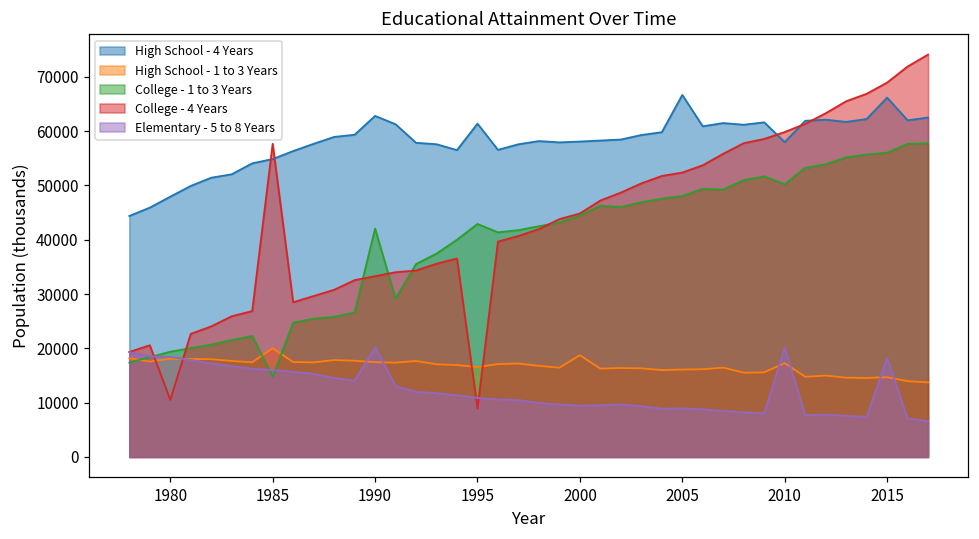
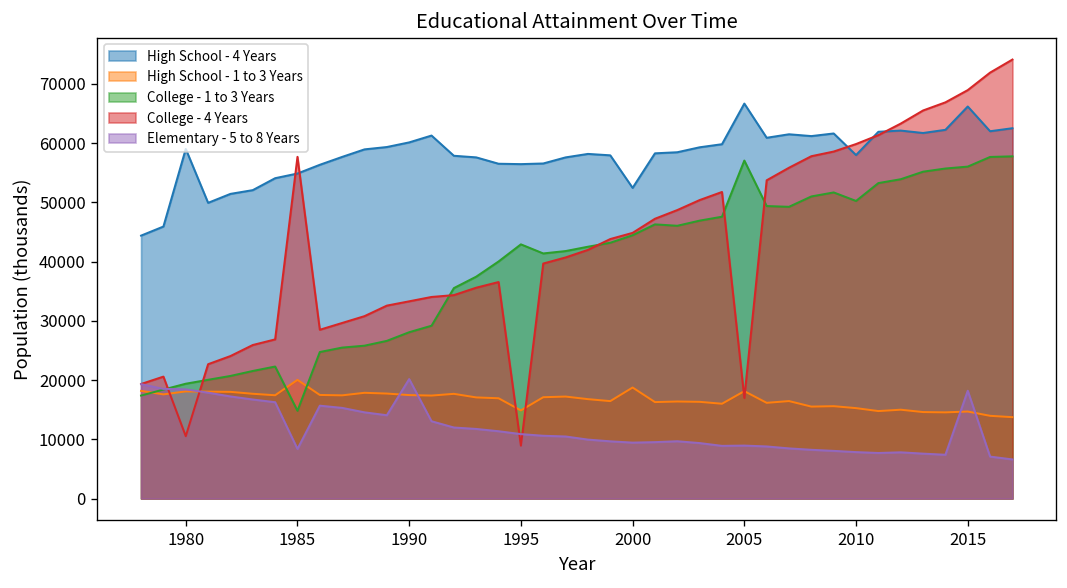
High School - 4 Years, 1980: 48000 -> 59000
Elementary - 5 to 8 Years, 1985: 16000 -> 8000
High School - 4 Years, 1990: 63000 -> 60000
College - 1 to 3 Years, 1990: 42000 -> 28000
High School - 4 Years, 1995: 61000 -> 56000
High School - 1 to 3 Years, 1995: 17000 -> 15000
High School - 4 Years, 2000: 58000 -> 52000
High School - 1 to 3 Years, 2005: 16000 -> 18000
College - 1 to 3 Years, 2005: 48000 -> 57000
College - 4 Years, 2005: 52000 -> 17000
High School - 1 to 3 Years, 2010: 17000 -> 15000
Elementary - 5 to 8 Years, 2010: 20000 -> 8000
